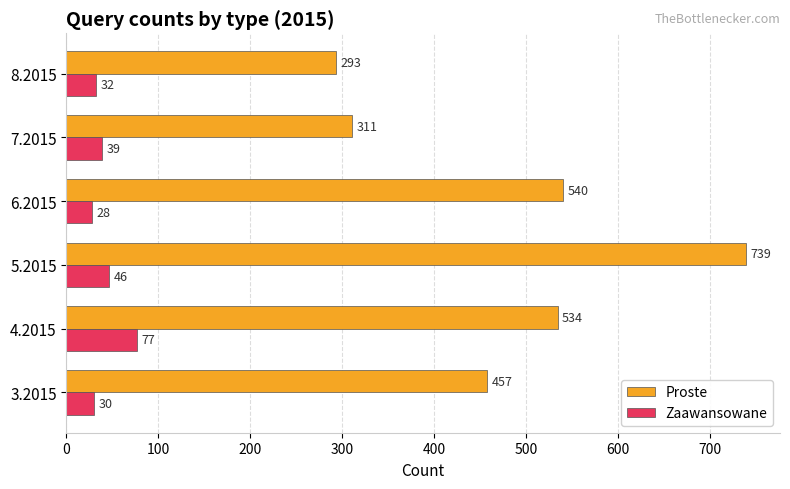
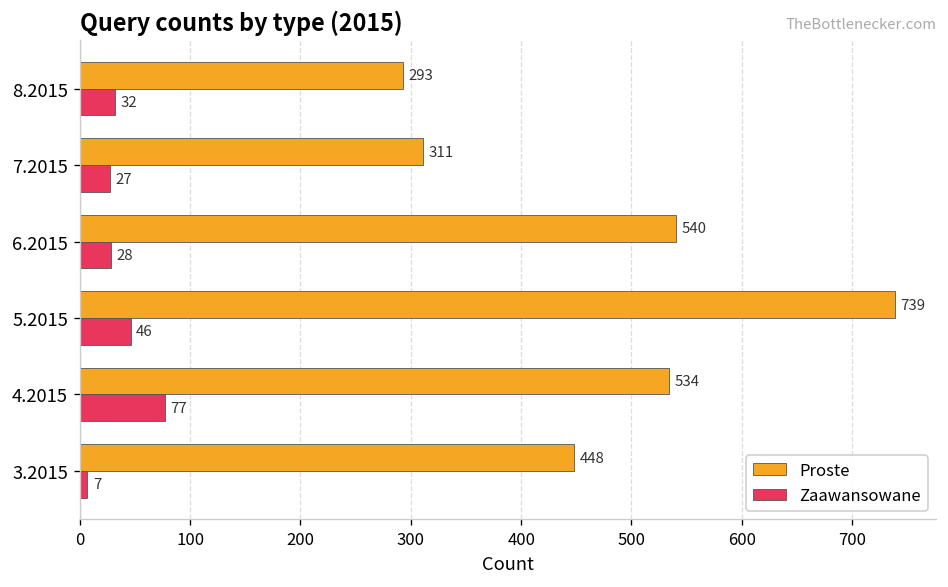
Zaawansowane, 7.2015: 39 -> 27
Proste, 3.2015: 457 -> 448
Zaawansowane, 3.2015: 30 -> 7
